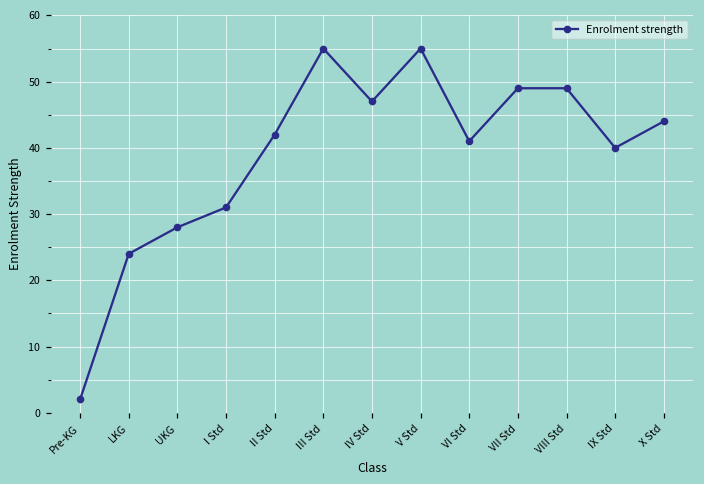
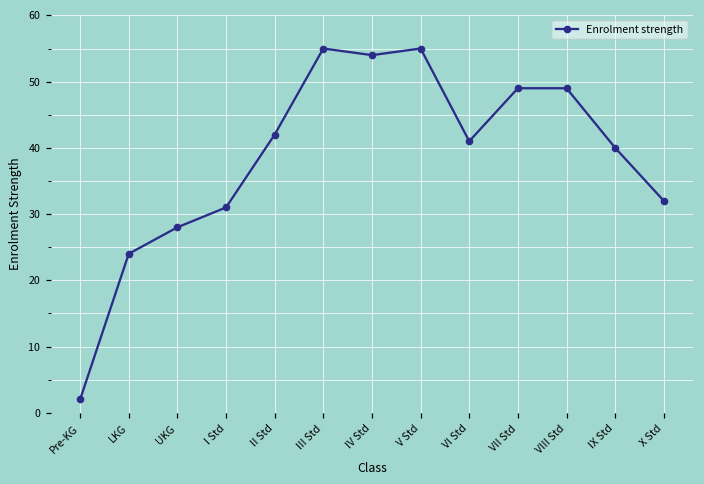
IV Std: 47 -> 54
X Std: 44 -> 32
